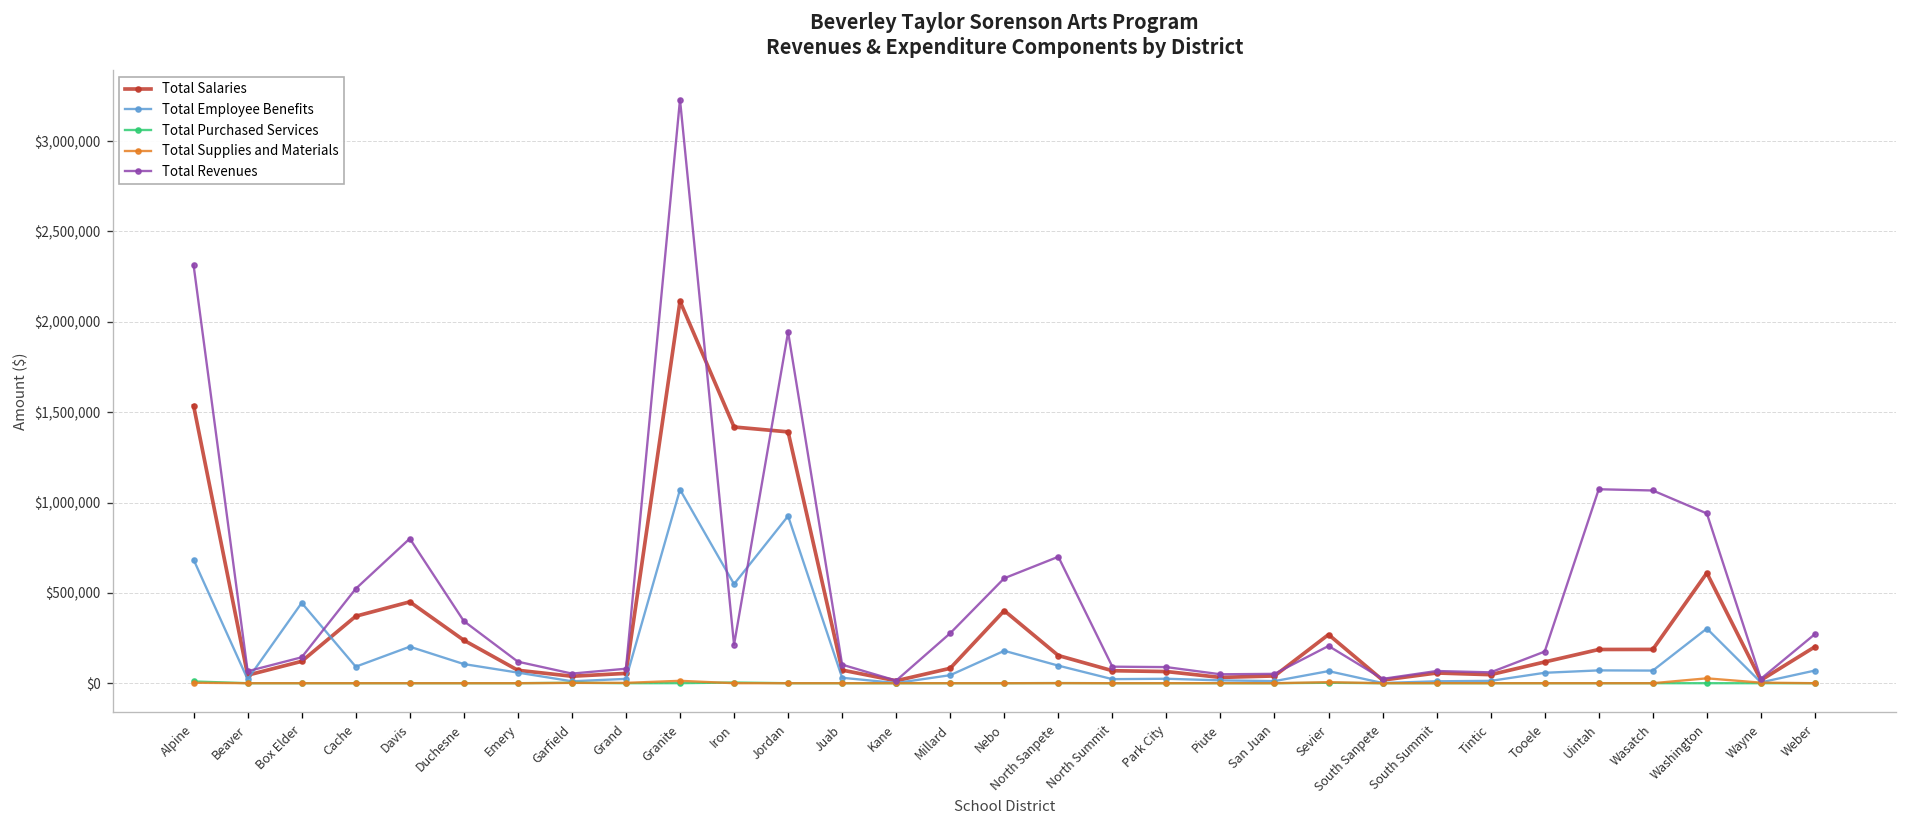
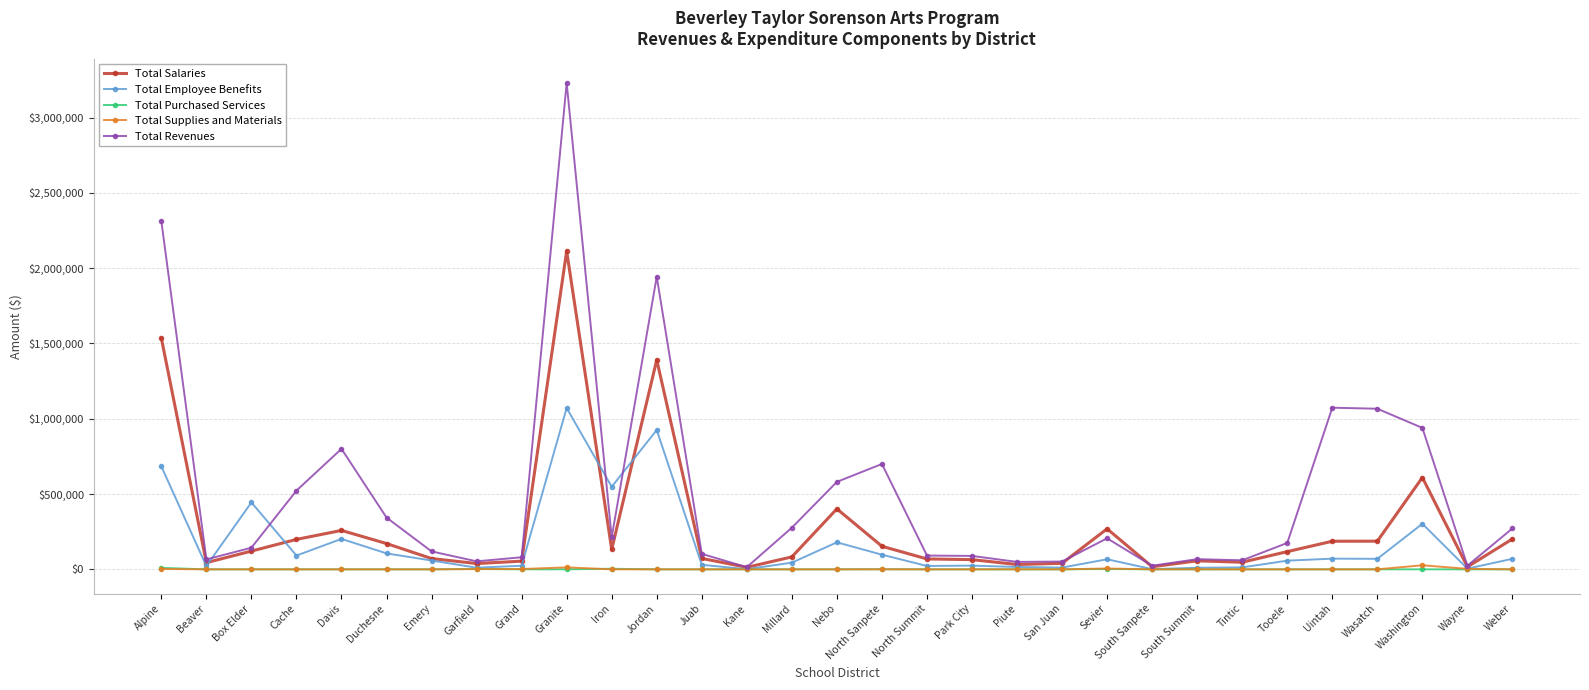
Total Salaries, Cache: $370,000 -> $200,000
Total Salaries, Davis: $450,000 -> $260,000
Total Salaries, Duchesne: $240,000 -> $170,000
Total Salaries, Iron: $1,420,000 -> $130,000
